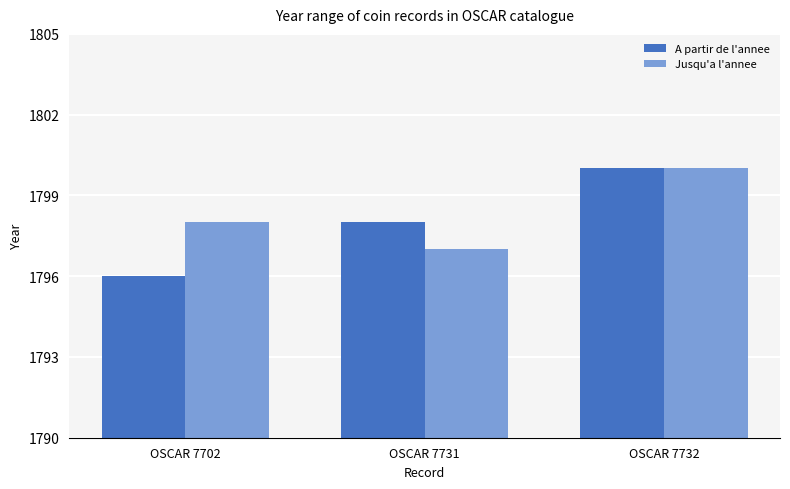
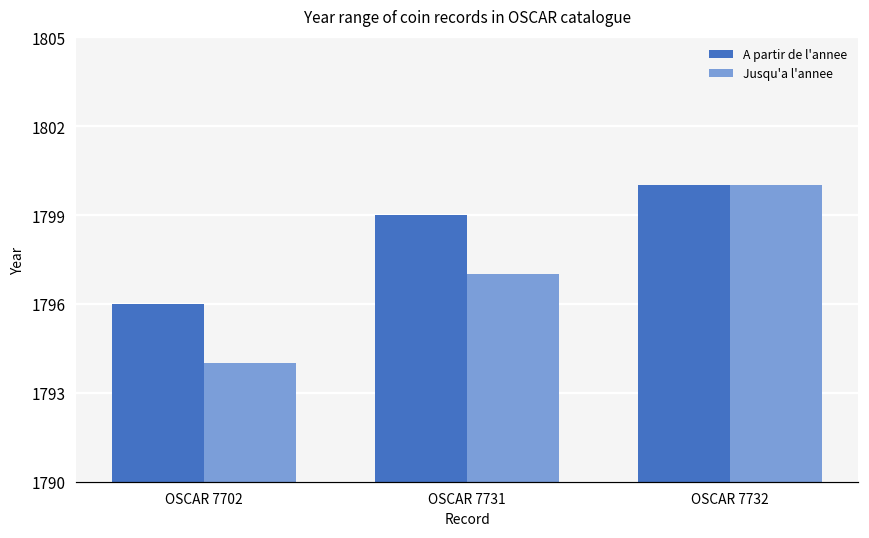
Jusqu'a l'annee, OSCAR 7702: 1798 -> 1794
A partir de l'annee, OSCAR 7731: 1798 -> 1799
